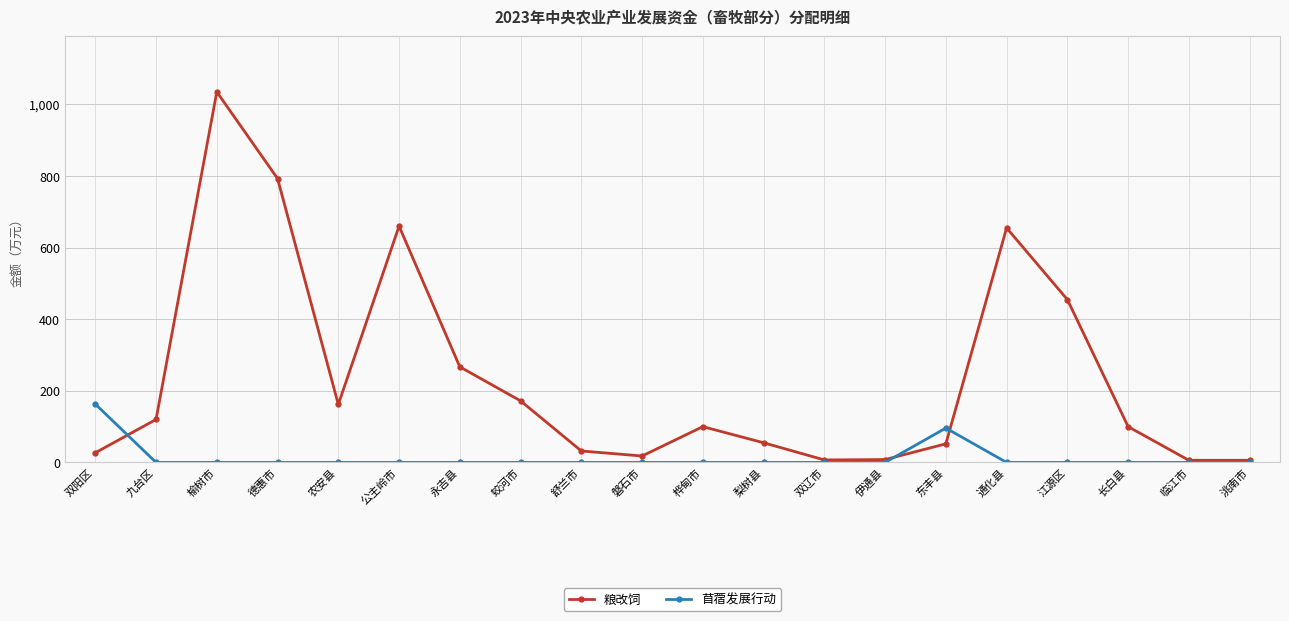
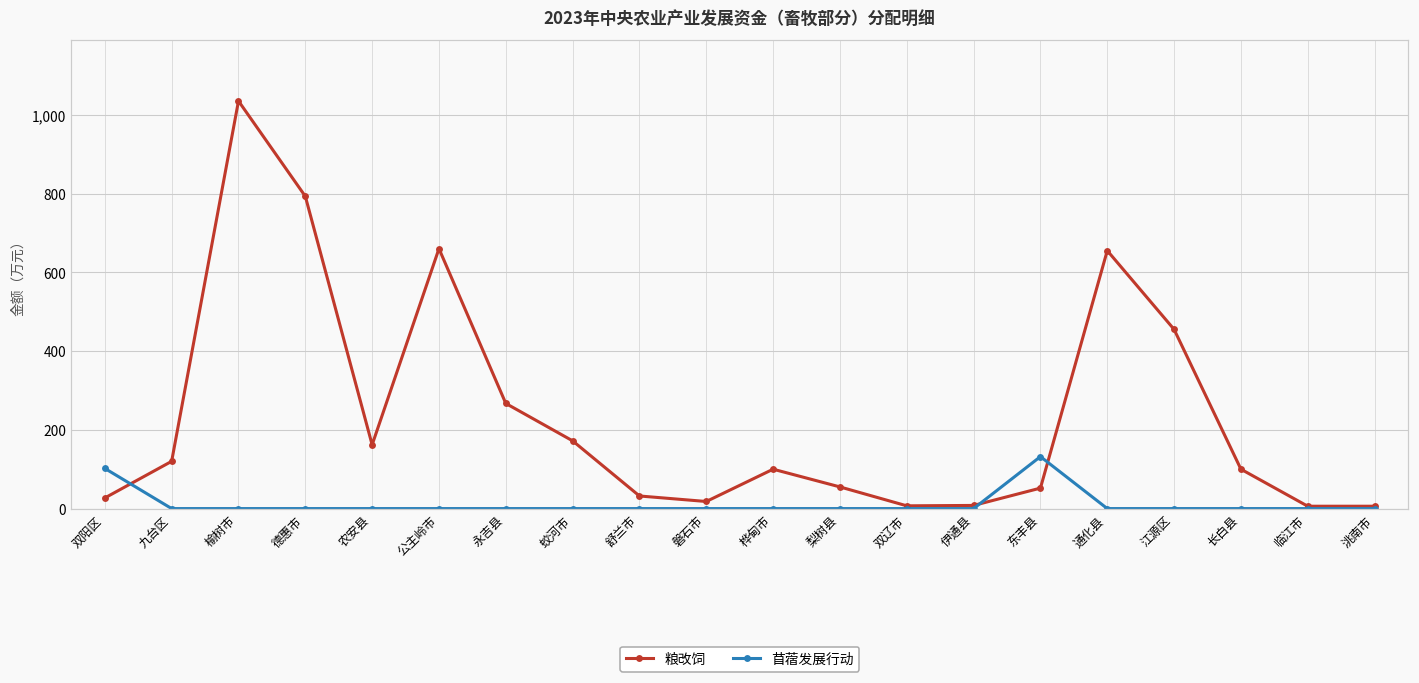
苜蓿发展行动, 双阳区: 160 -> 100
苜蓿发展行动, 东丰县: 100 -> 130
